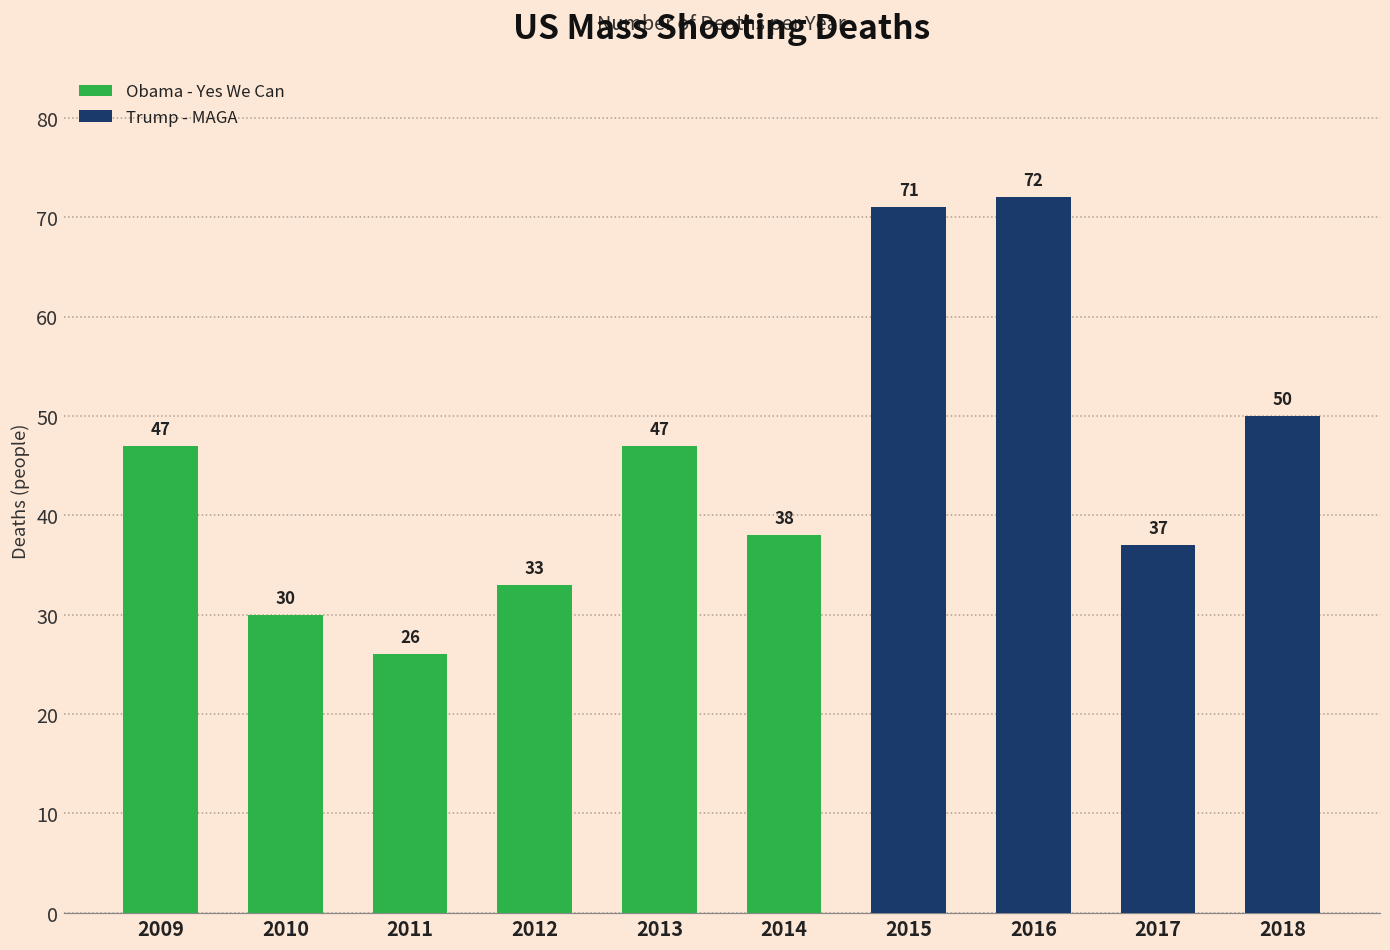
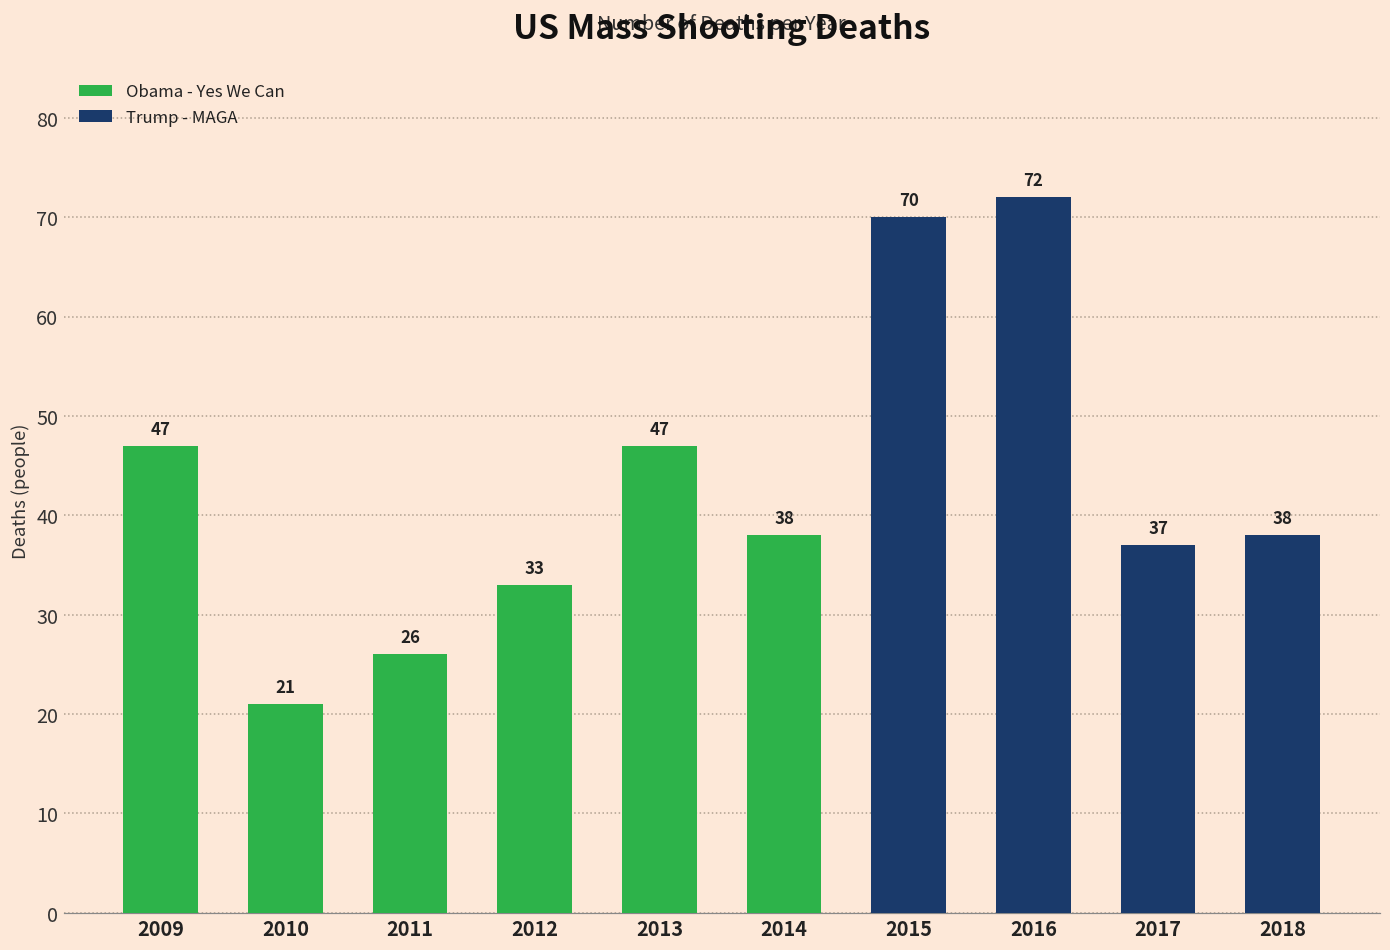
Obama - Yes We Can, 2010: 30 -> 21
Trump - MAGA, 2015: 71 -> 70
Trump - MAGA, 2018: 50 -> 38
